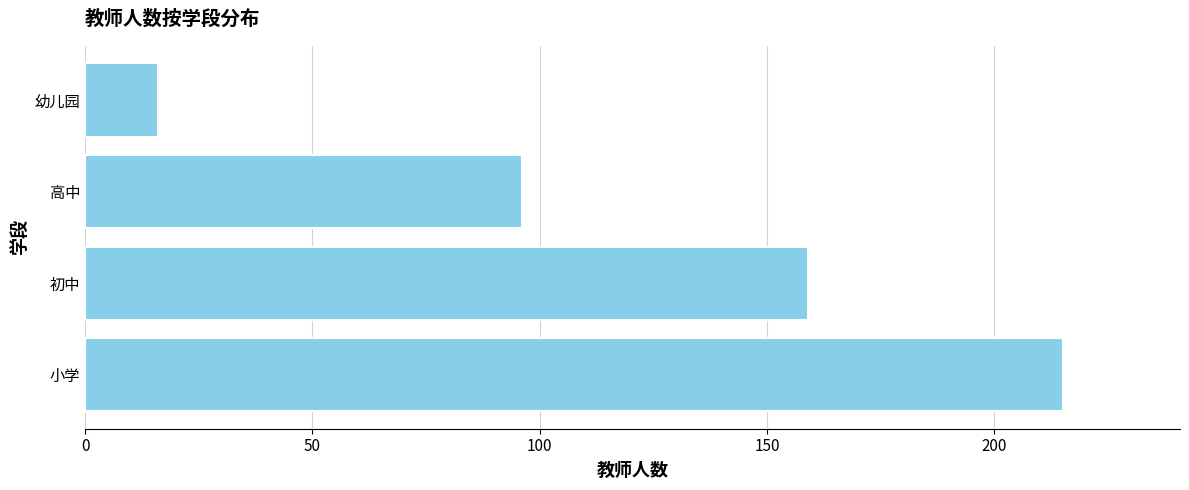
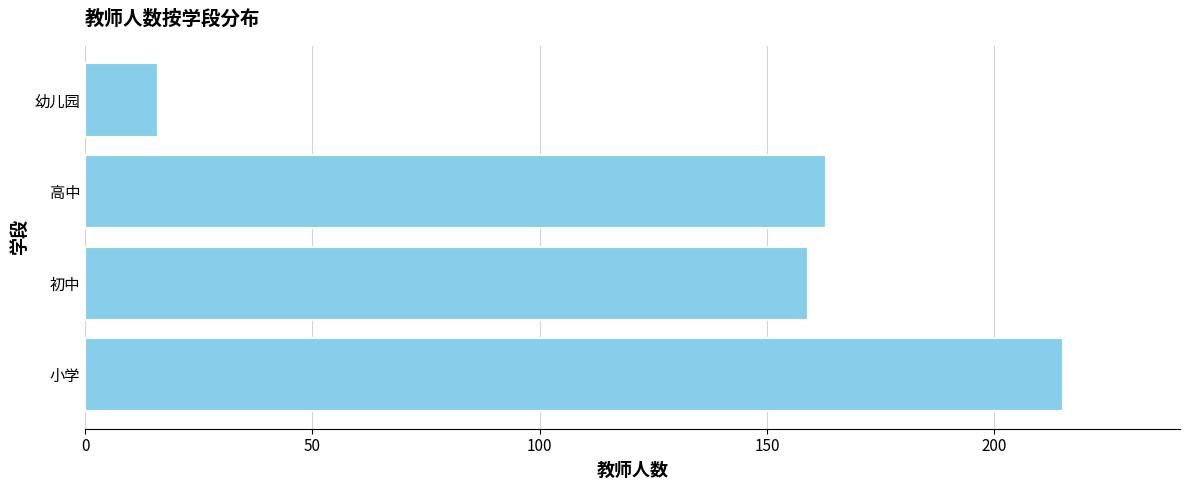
高中: 96 -> 163
